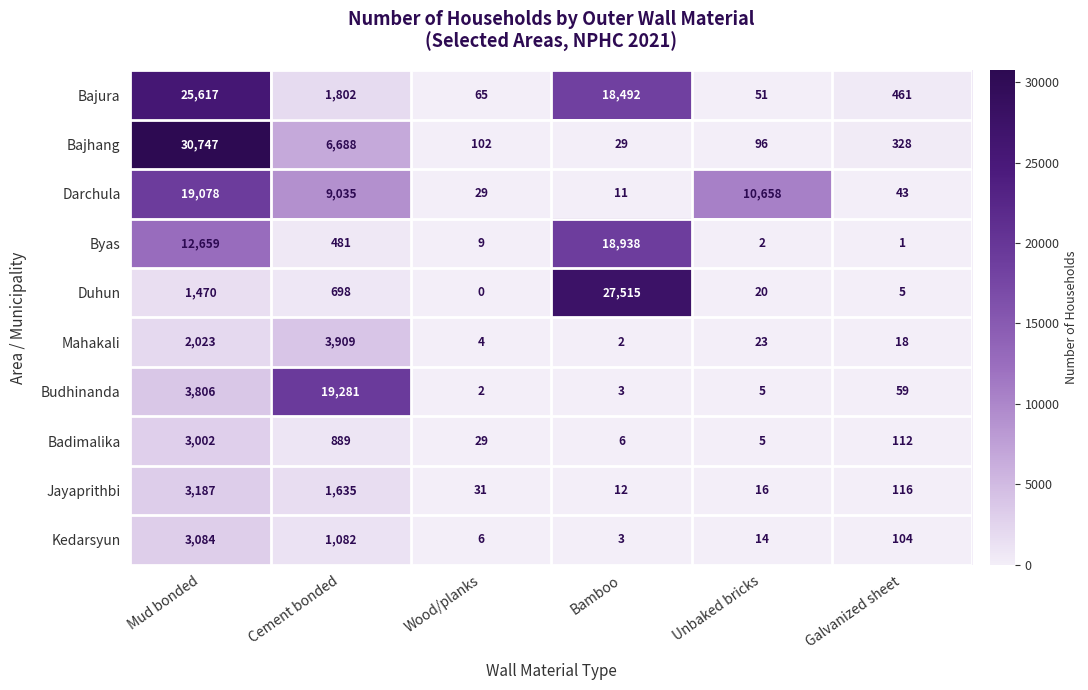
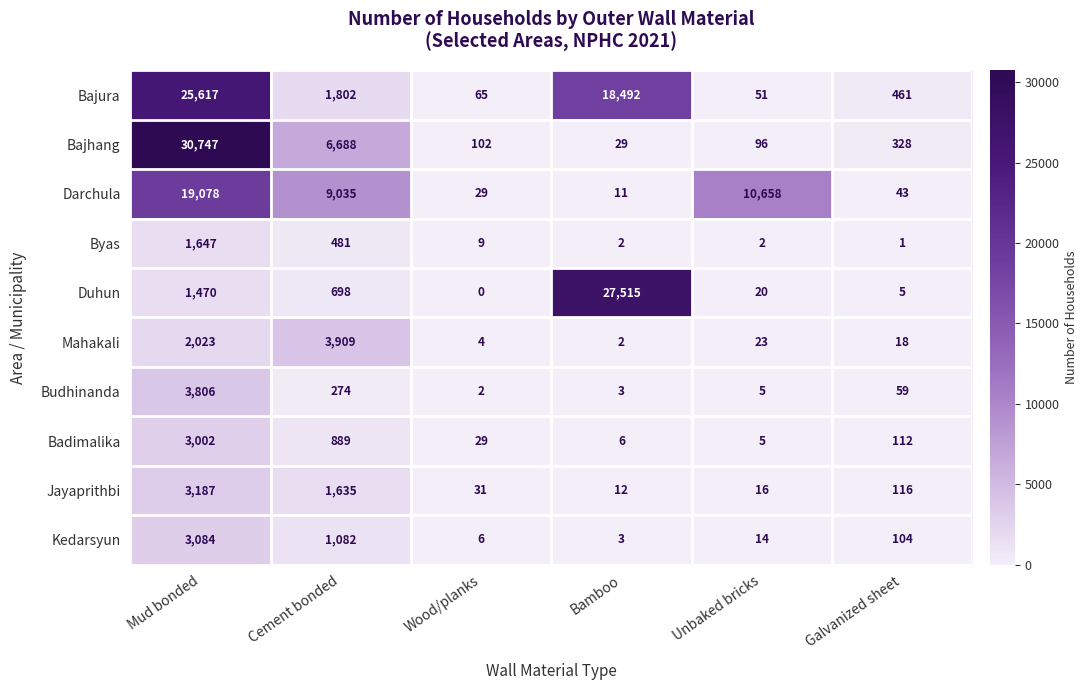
Byas, Mud bonded: 12,659 -> 1,647
Byas, Bamboo: 18,938 -> 2
Budhinanda, Cement bonded: 19,281 -> 274
